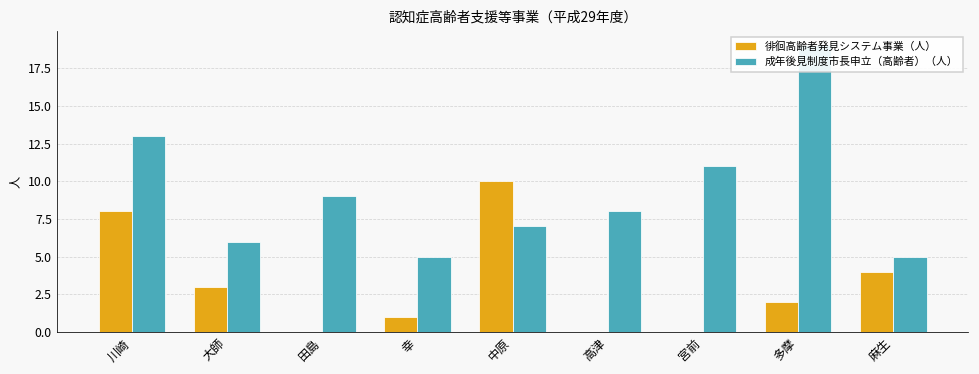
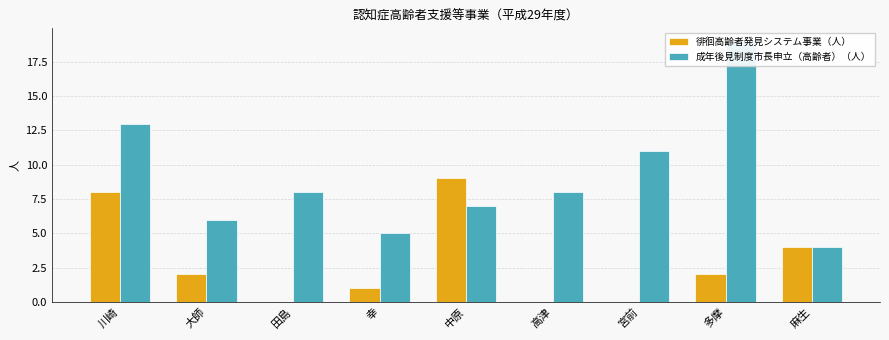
徘徊高齢者発見システム事業（人）, 大師: 3 -> 2
成年後見制度市長申立（高齢者）（人）, 田島: 9 -> 8
徘徊高齢者発見システム事業（人）, 中原: 10 -> 9
成年後見制度市長申立（高齢者）（人）, 麻生: 5 -> 4
